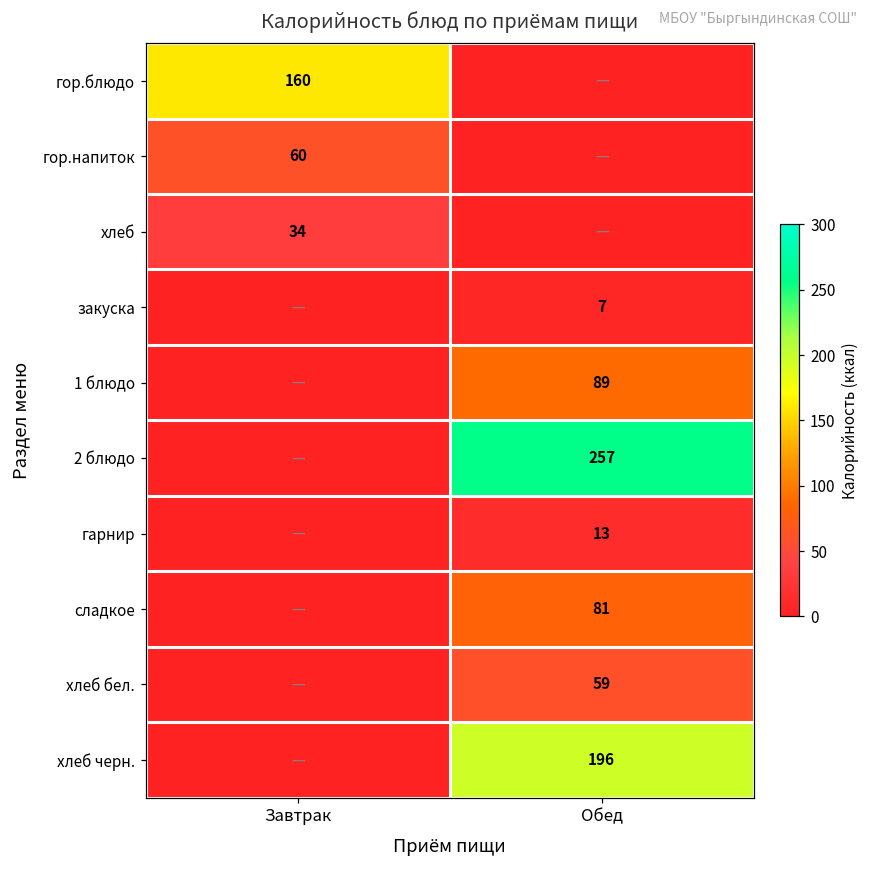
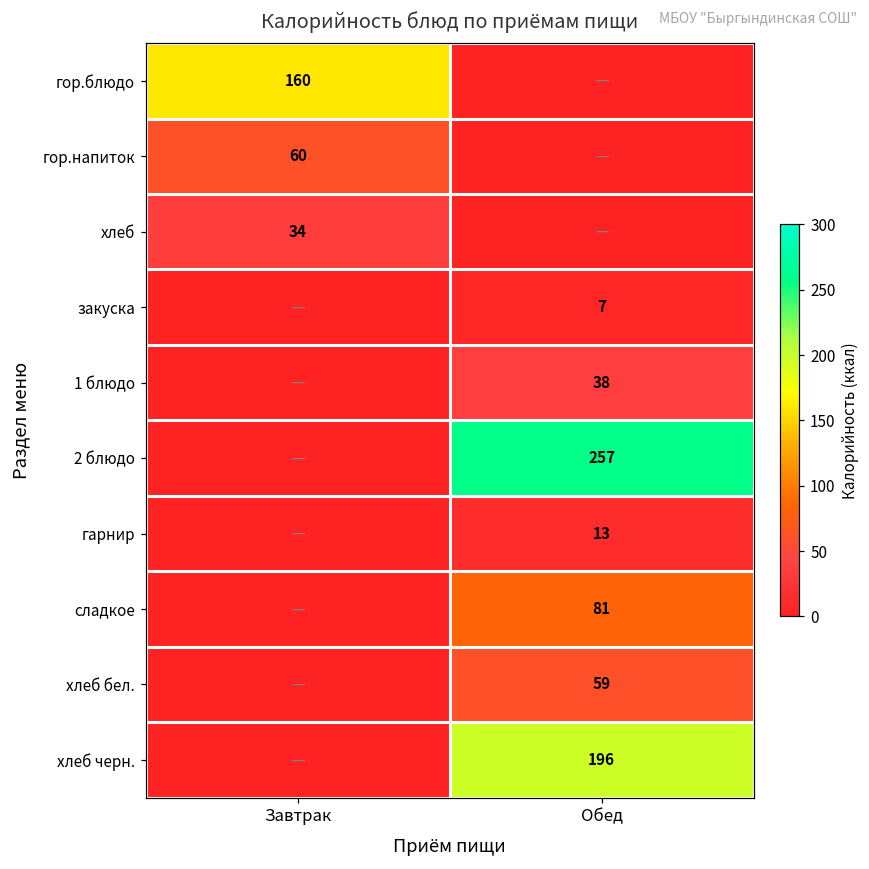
1 блюдо, Обед: 89 -> 38
